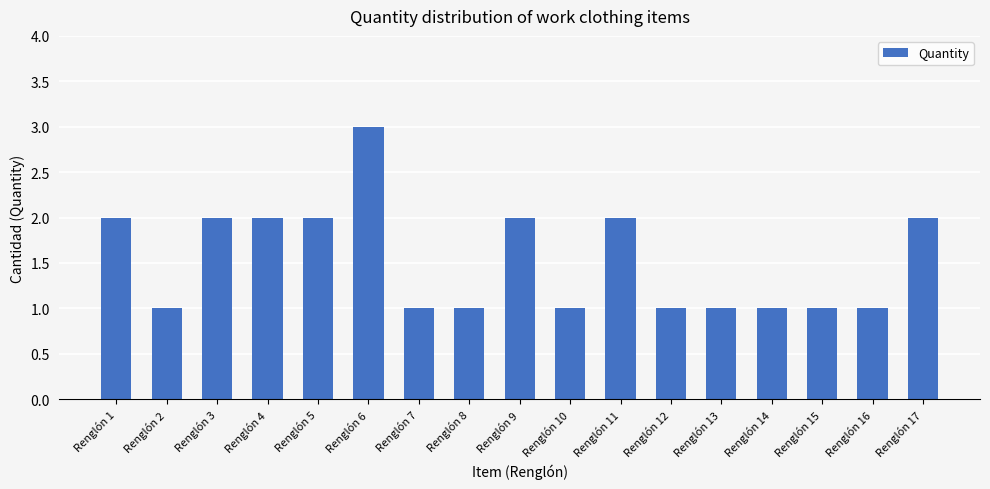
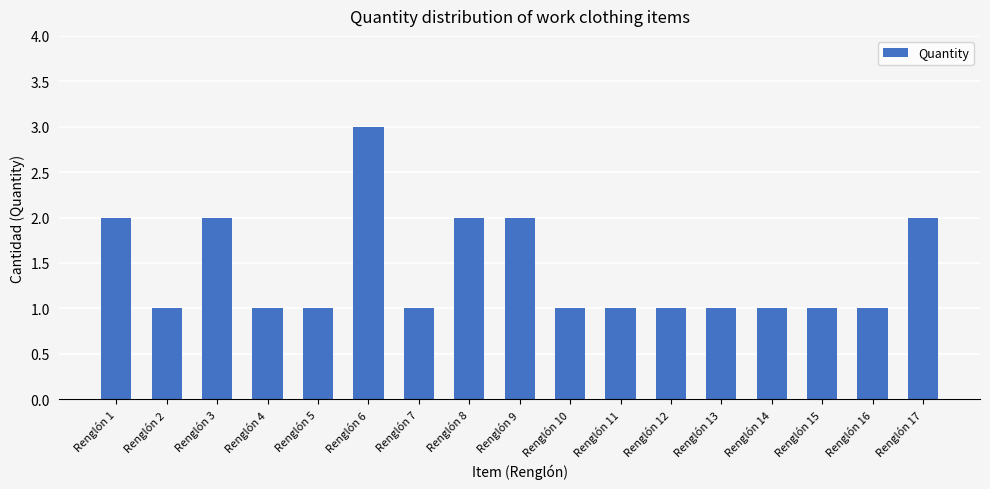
Renglón 4: 2 -> 1
Renglón 5: 2 -> 1
Renglón 8: 1 -> 2
Renglón 11: 2 -> 1
